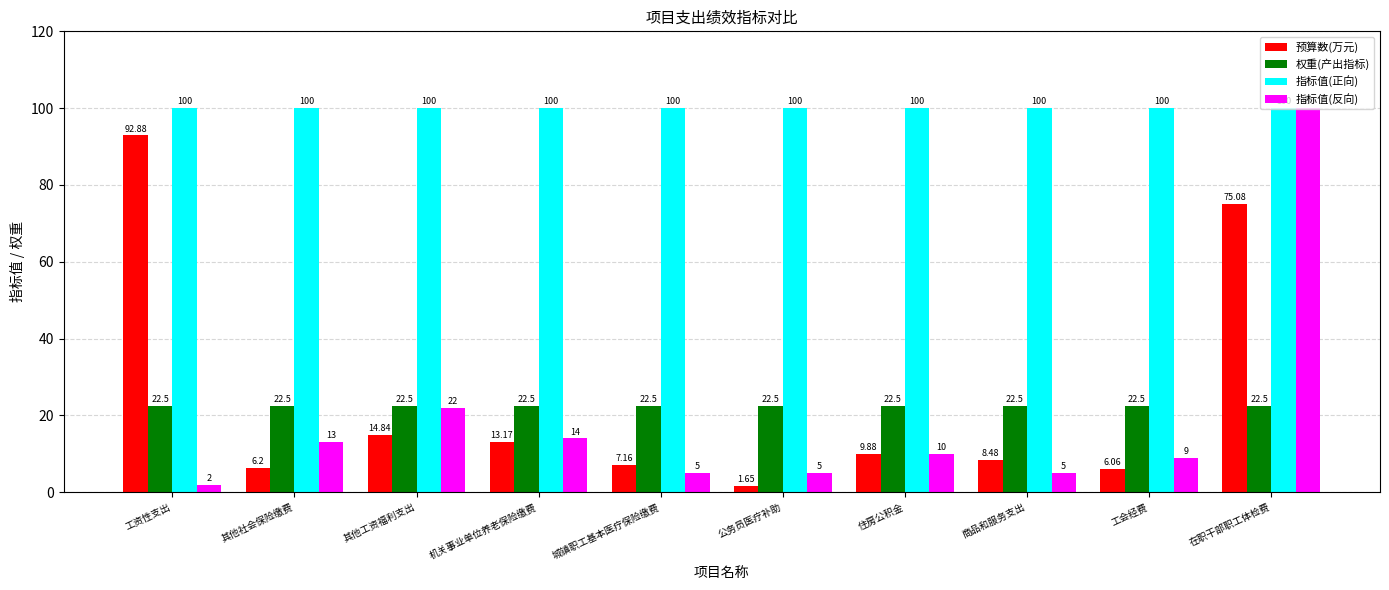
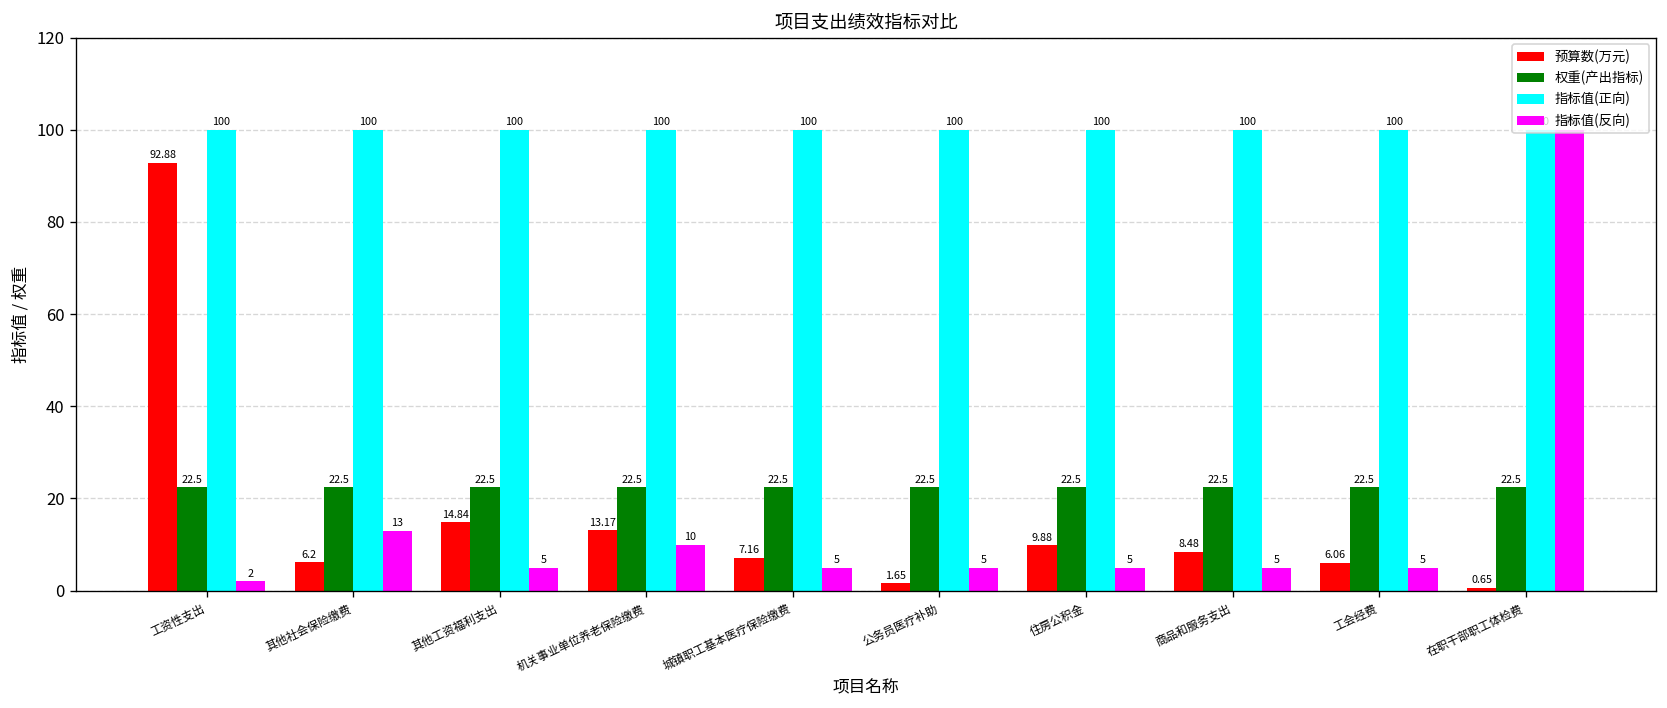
指标值(反向), 其他工资福利支出: 22 -> 5
指标值(反向), 机关事业单位养老保险缴费: 14 -> 10
指标值(反向), 住房公积金: 10 -> 5
指标值(反向), 工会经费: 9 -> 5
预算数(万元), 在职干部职工体检费: 75.08 -> 0.65
